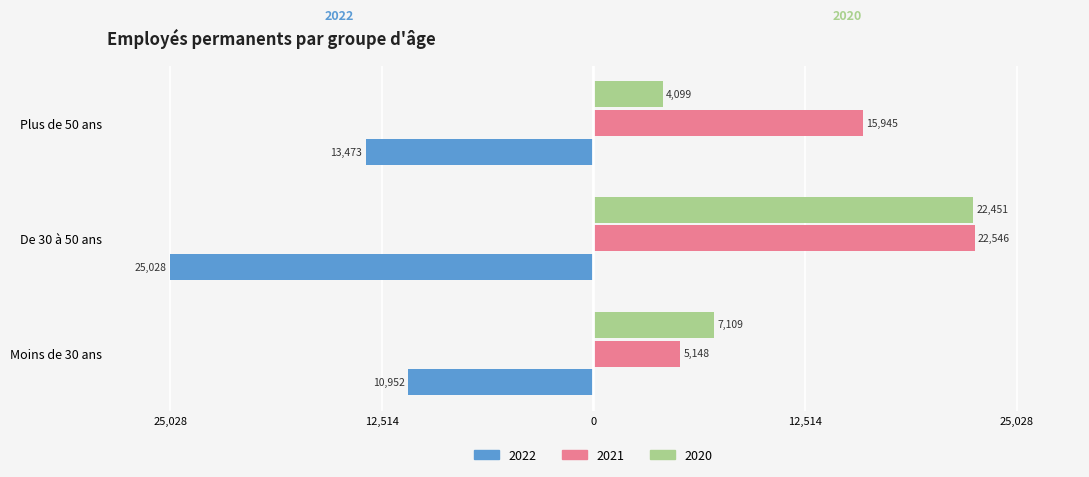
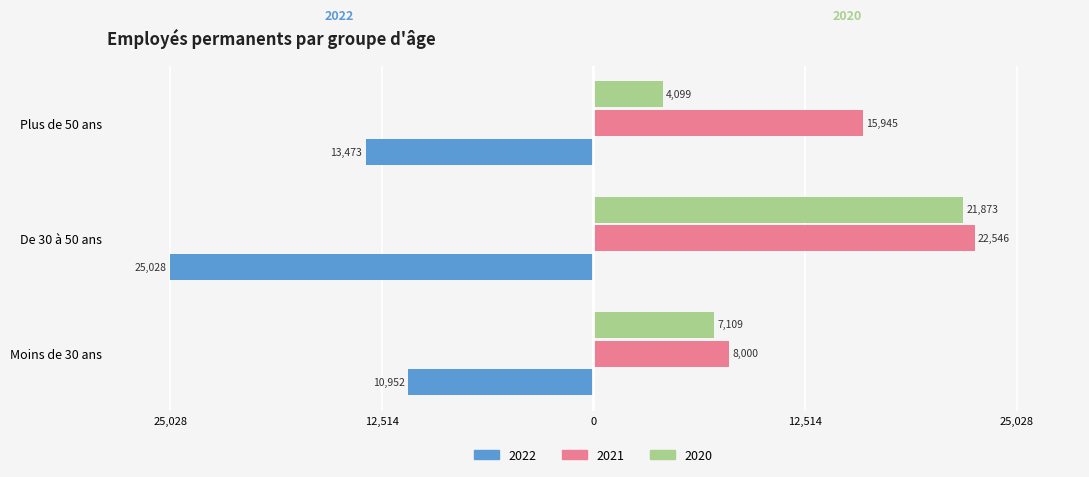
2020, De 30 à 50 ans: 22,451 -> 21,873
2021, Moins de 30 ans: 5,148 -> 8,000
